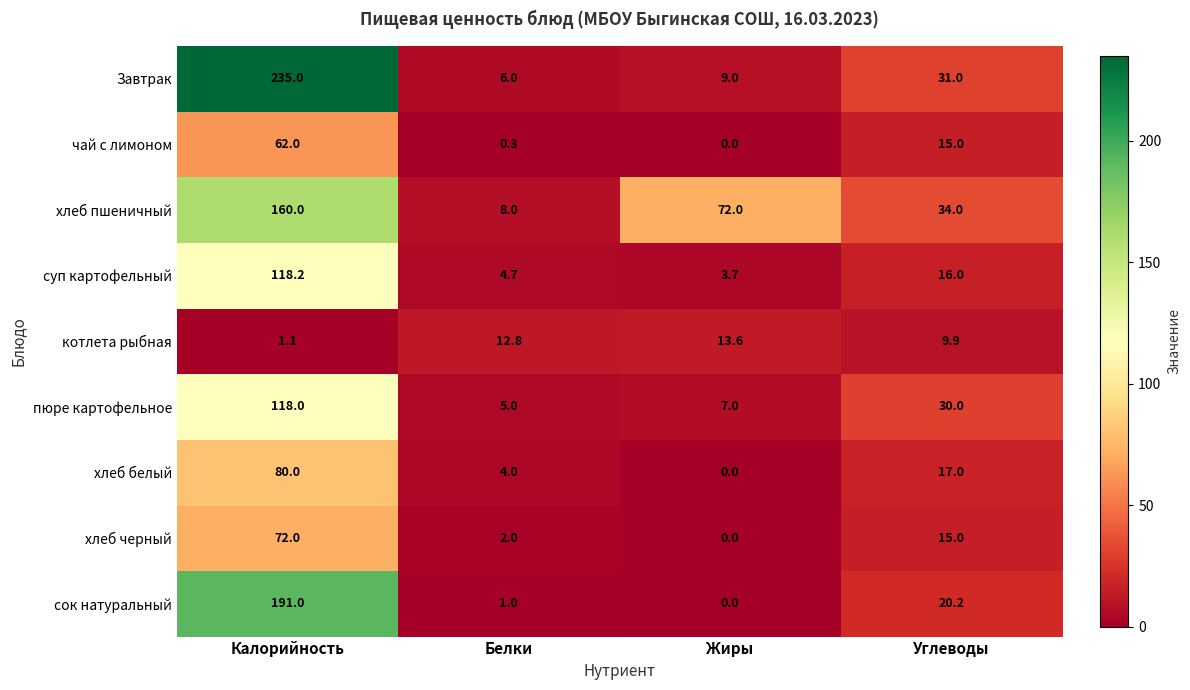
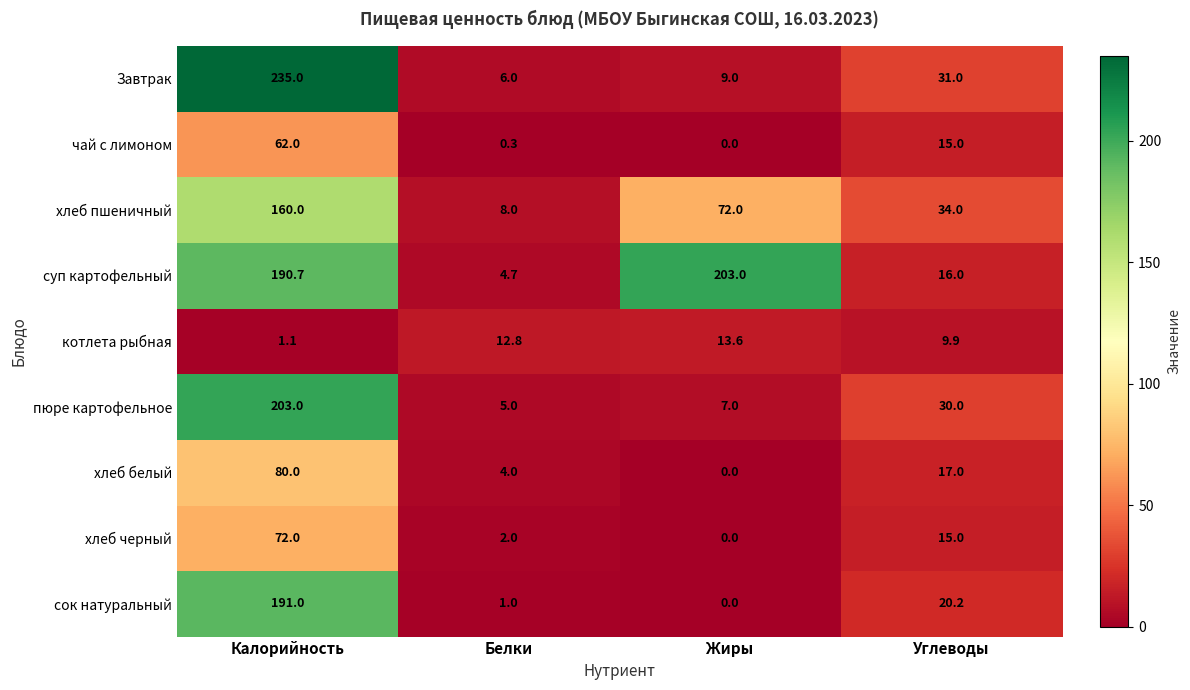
суп картофельный, Калорийность: 118.2 -> 190.7
суп картофельный, Жиры: 3.7 -> 203.0
пюре картофельное, Калорийность: 118.0 -> 203.0
